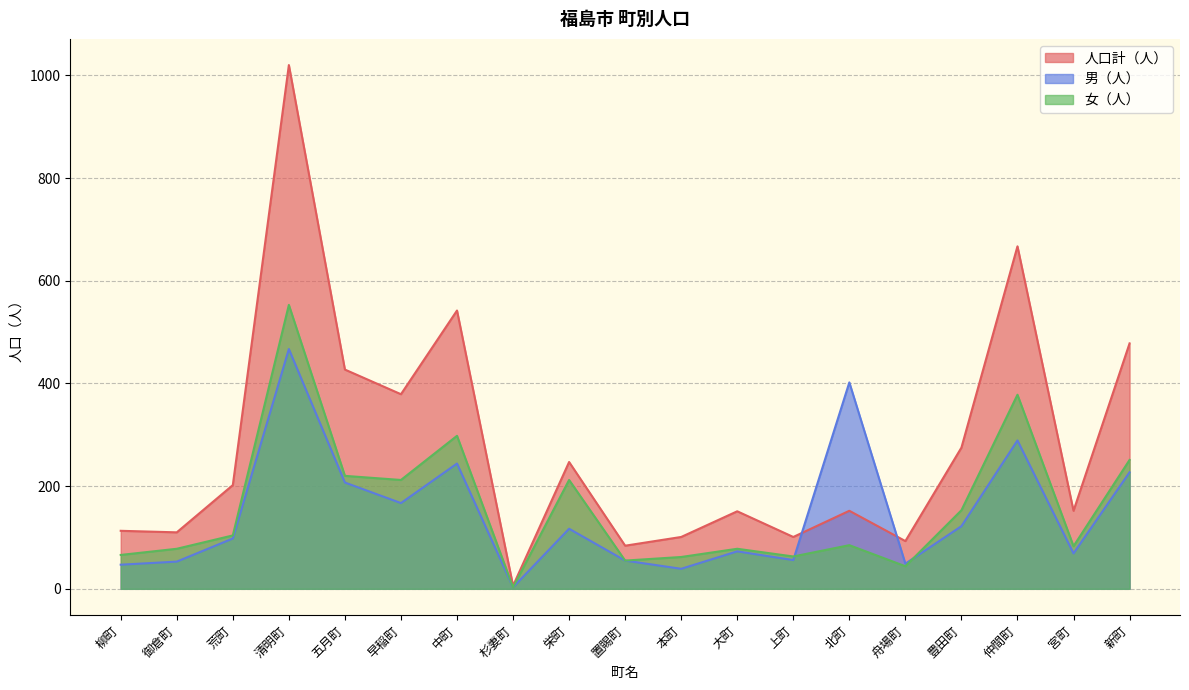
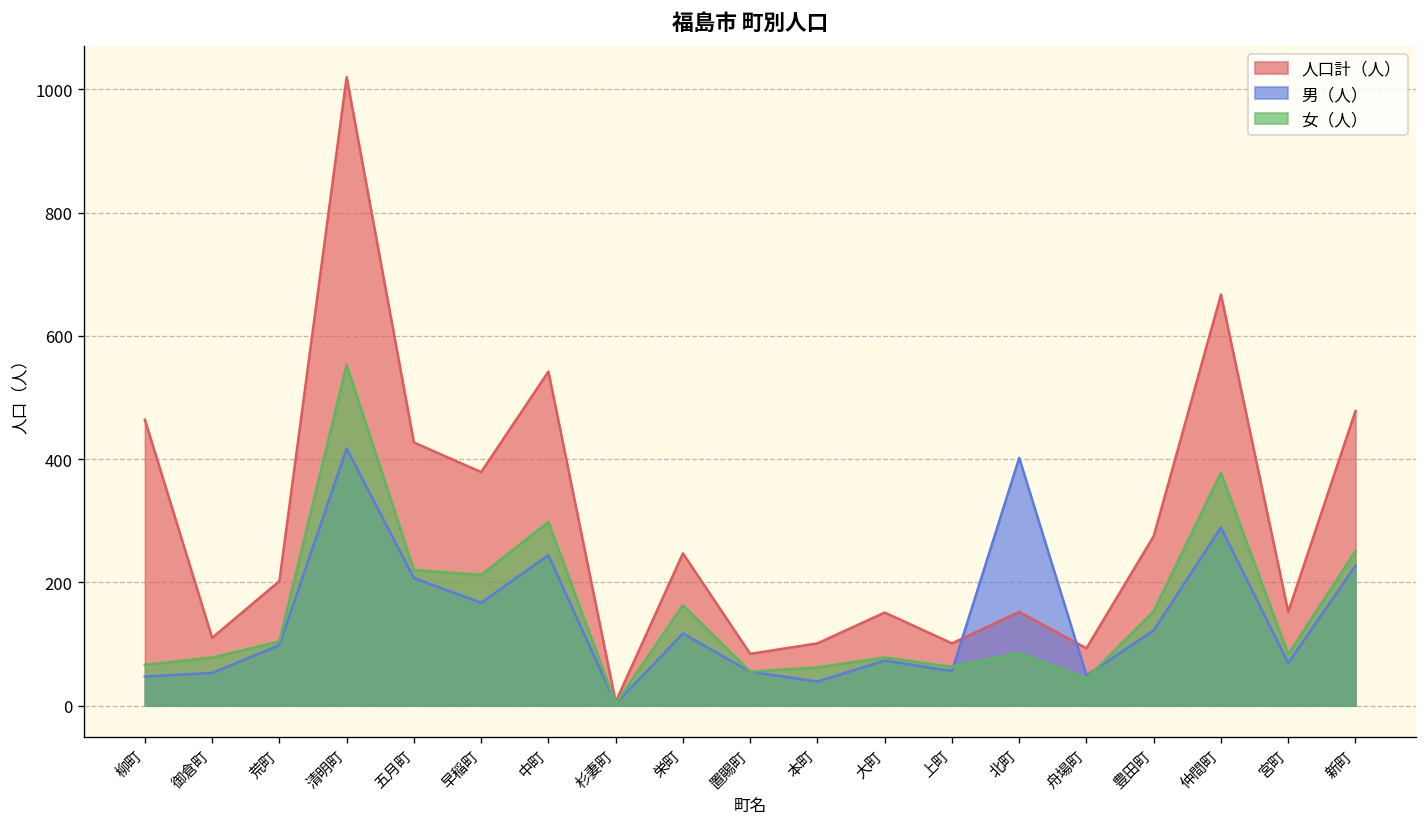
人口計（人）, 柳町: 110 -> 460
男（人）, 清明町: 470 -> 420
女（人）, 栄町: 210 -> 160
